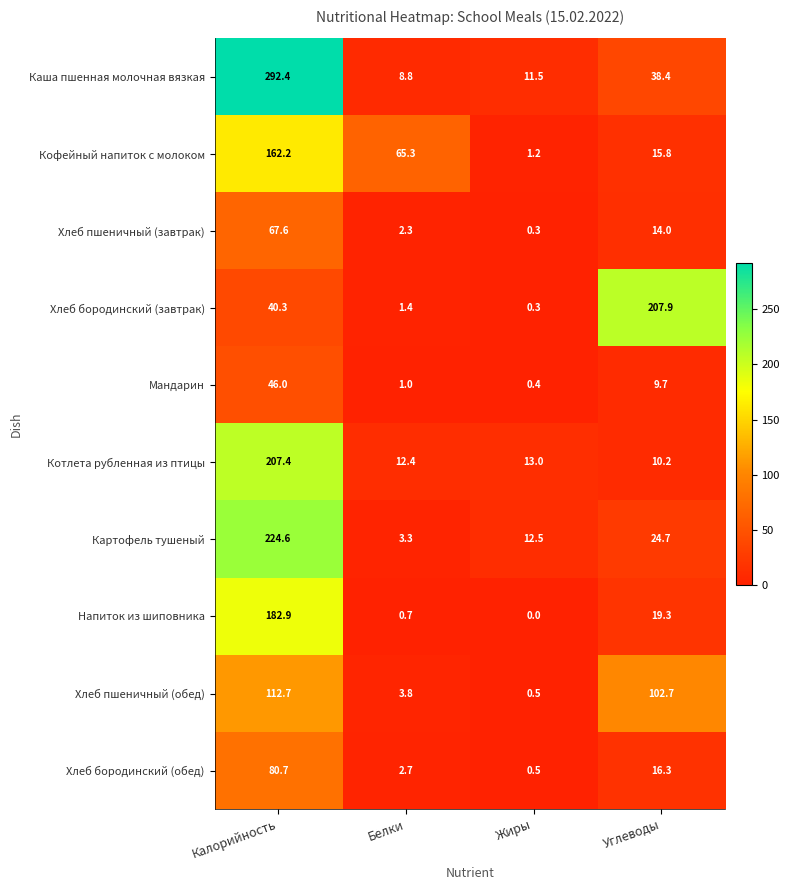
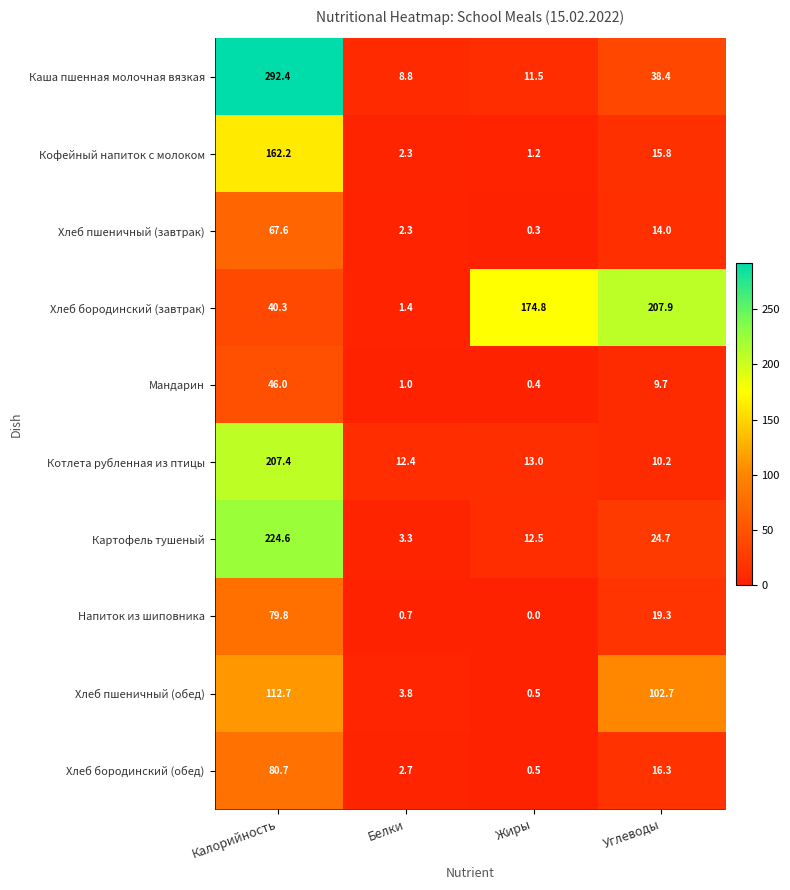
Кофейный напиток с молоком, Белки: 65.3 -> 2.3
Хлеб бородинский (завтрак), Жиры: 0.3 -> 174.8
Напиток из шиповника, Калорийность: 182.9 -> 79.8
